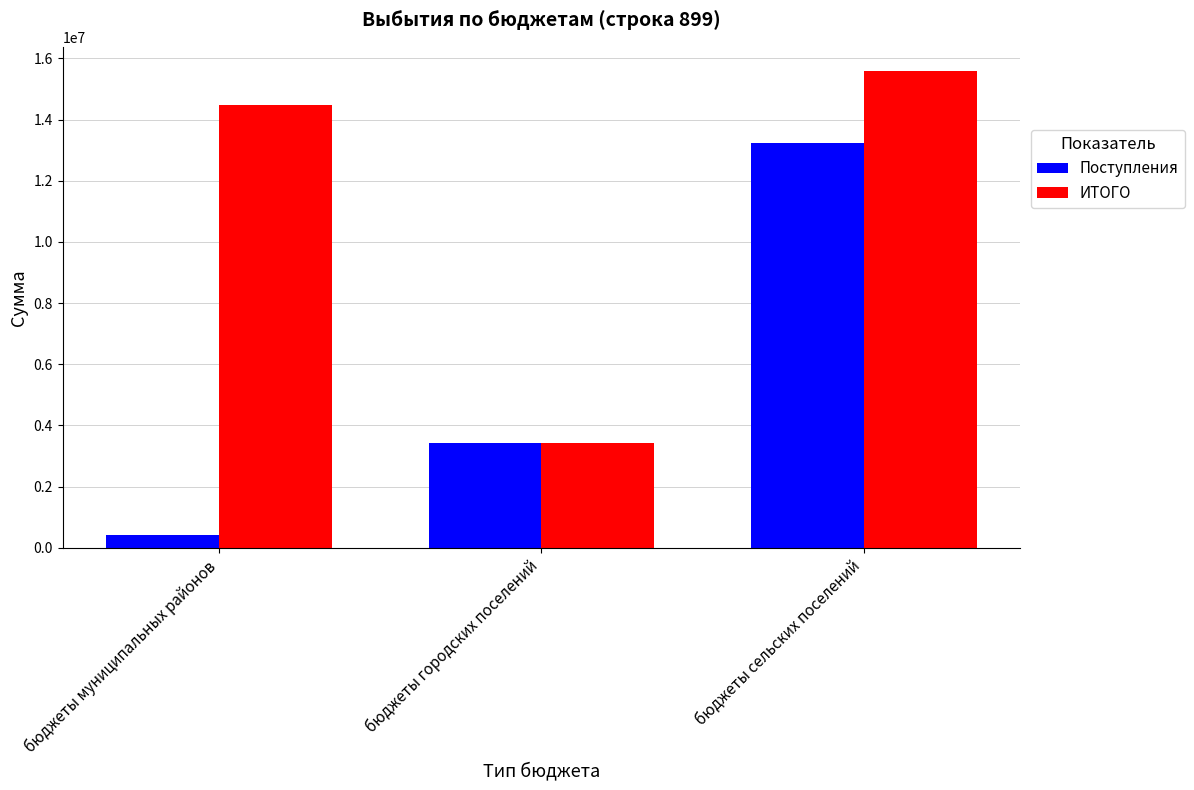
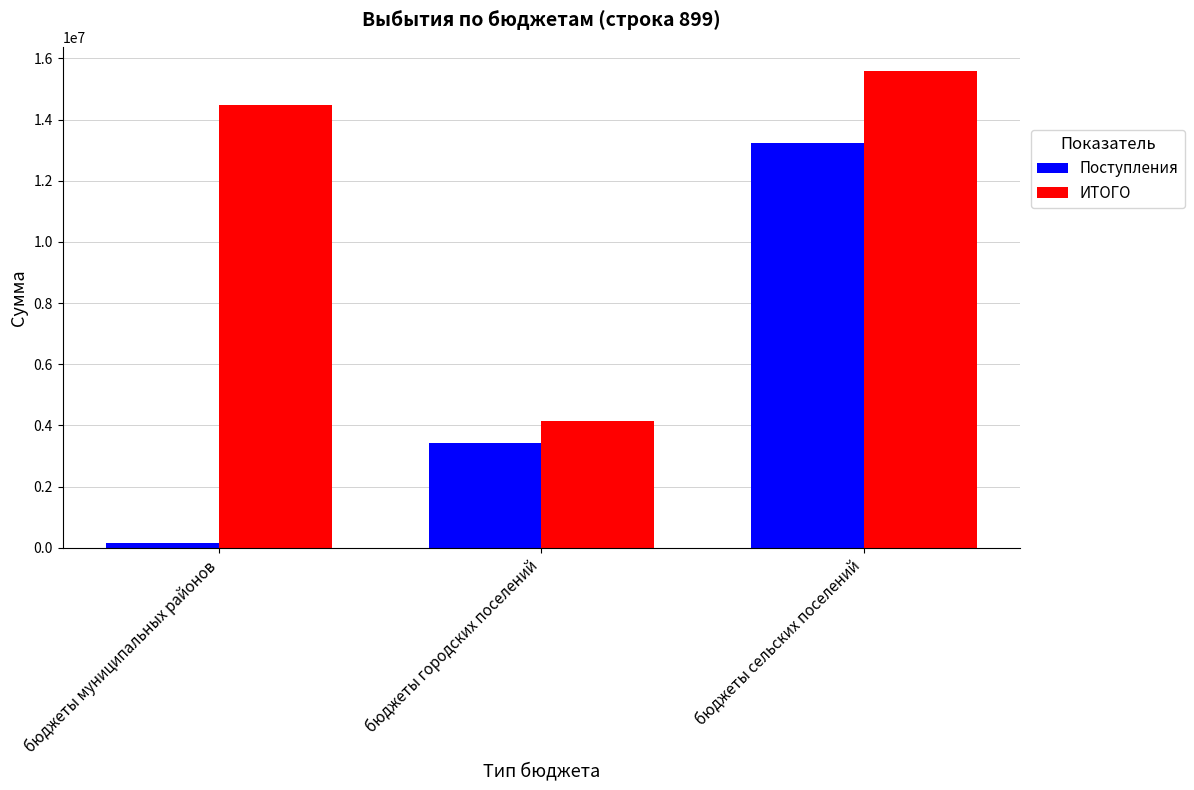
Поступления, бюджеты муниципальных районов: 400000 -> 200000
ИТОГО, бюджеты городских поселений: 3400000 -> 4100000
